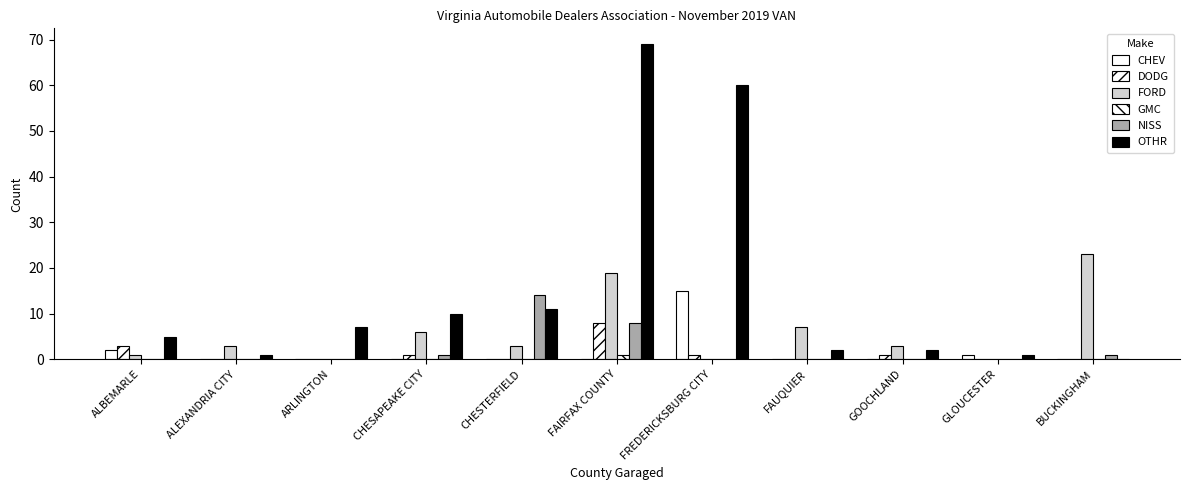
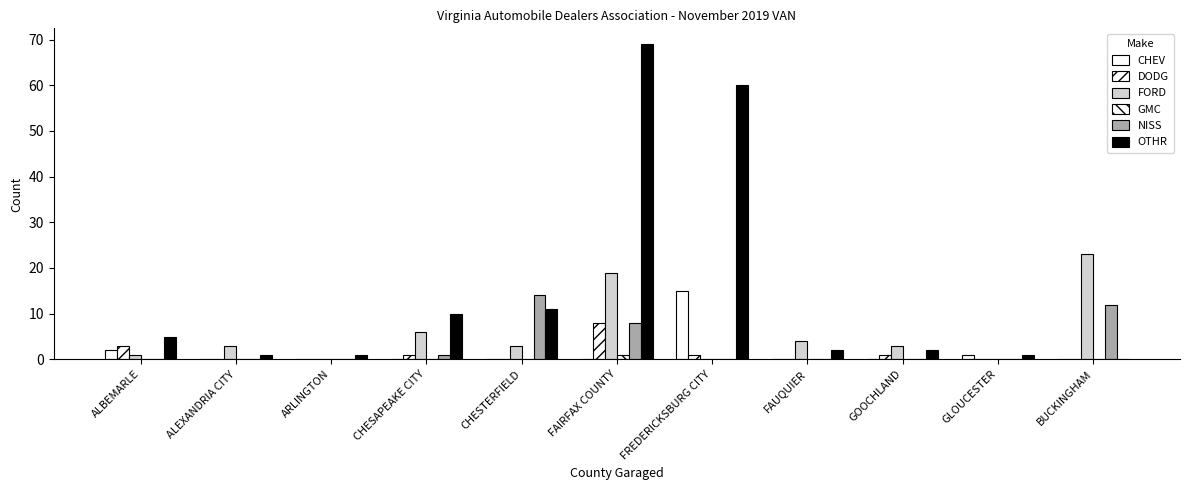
OTHR, ARLINGTON: 7 -> 1
FORD, FAUQUIER: 7 -> 4
NISS, BUCKINGHAM: 1 -> 12
